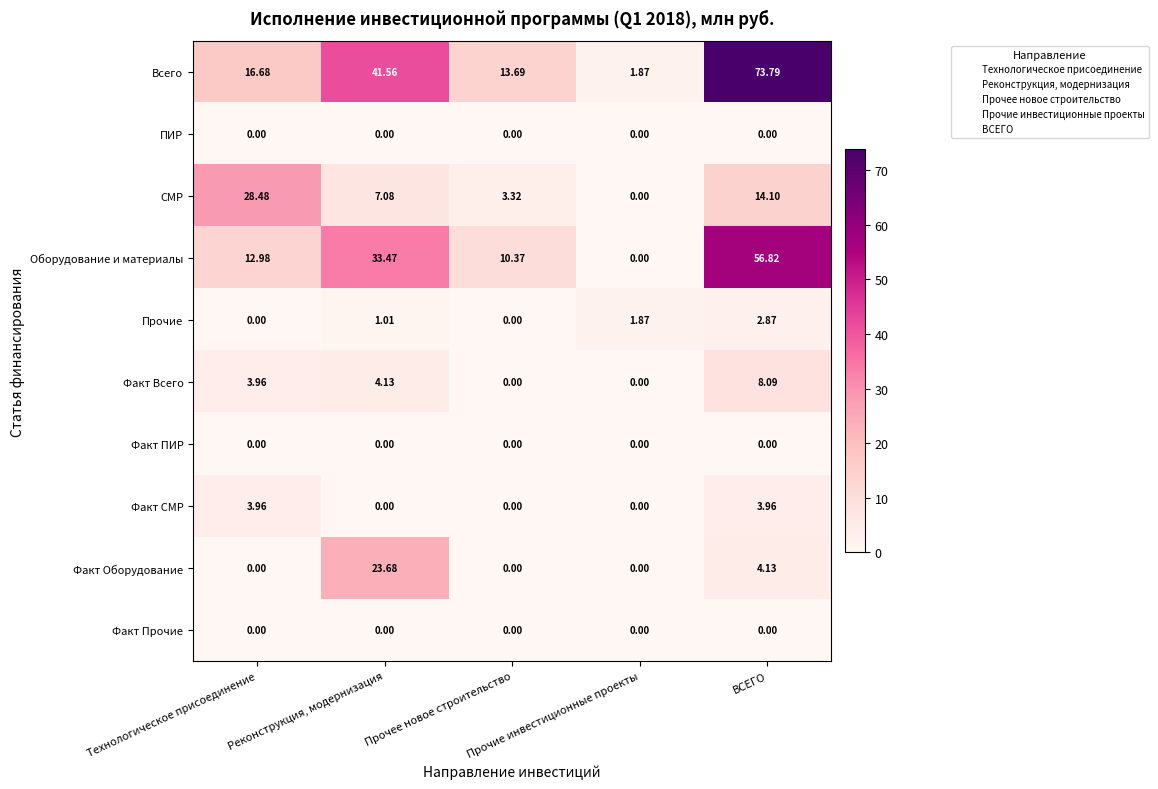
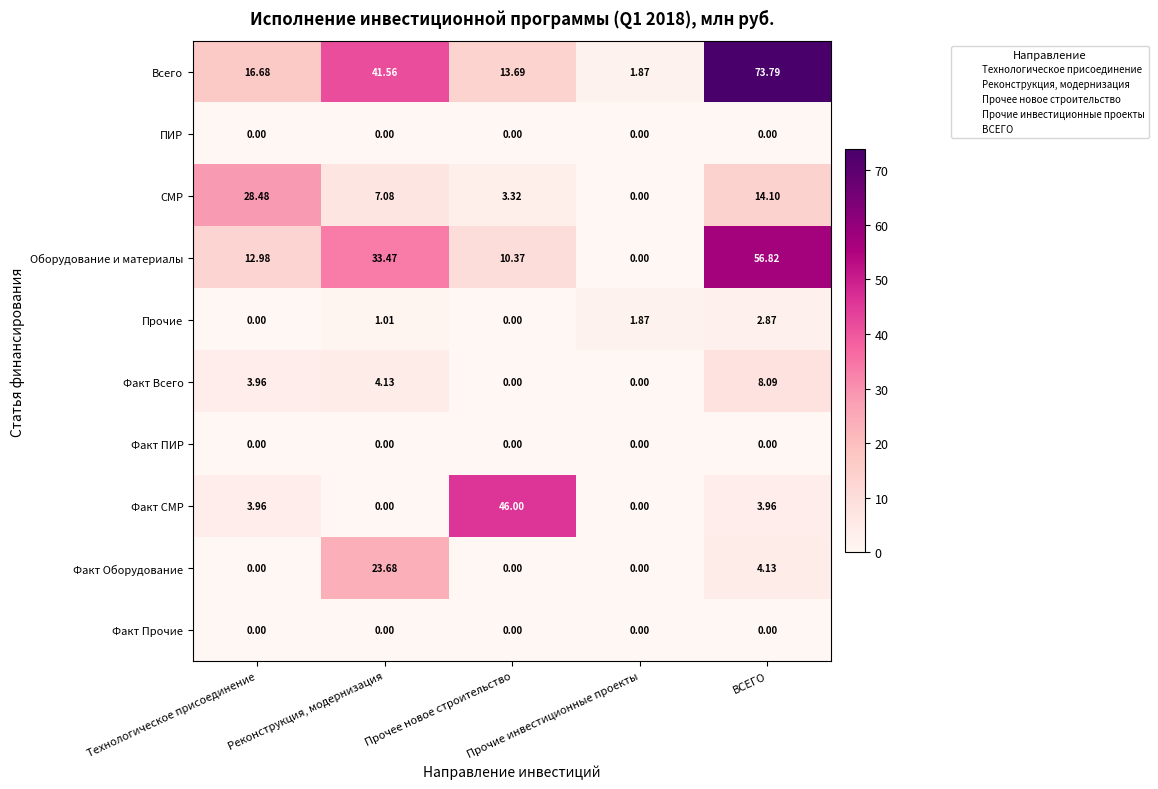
Факт СМР, Прочее новое строительство: 0.00 -> 46.00
